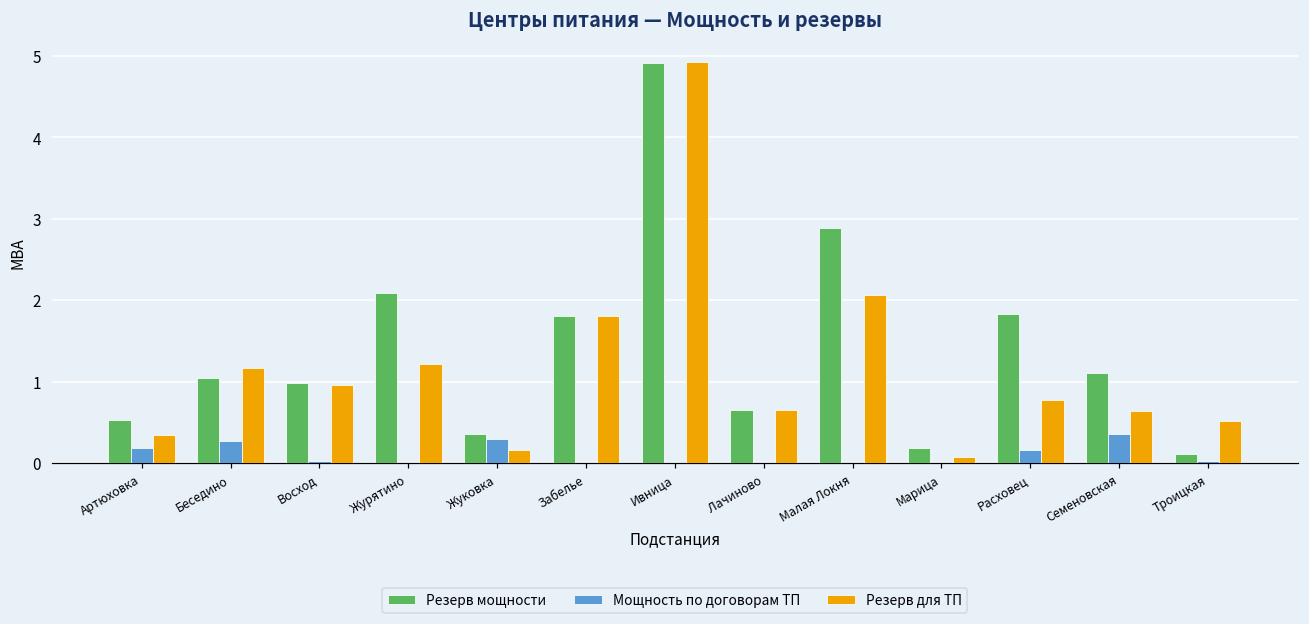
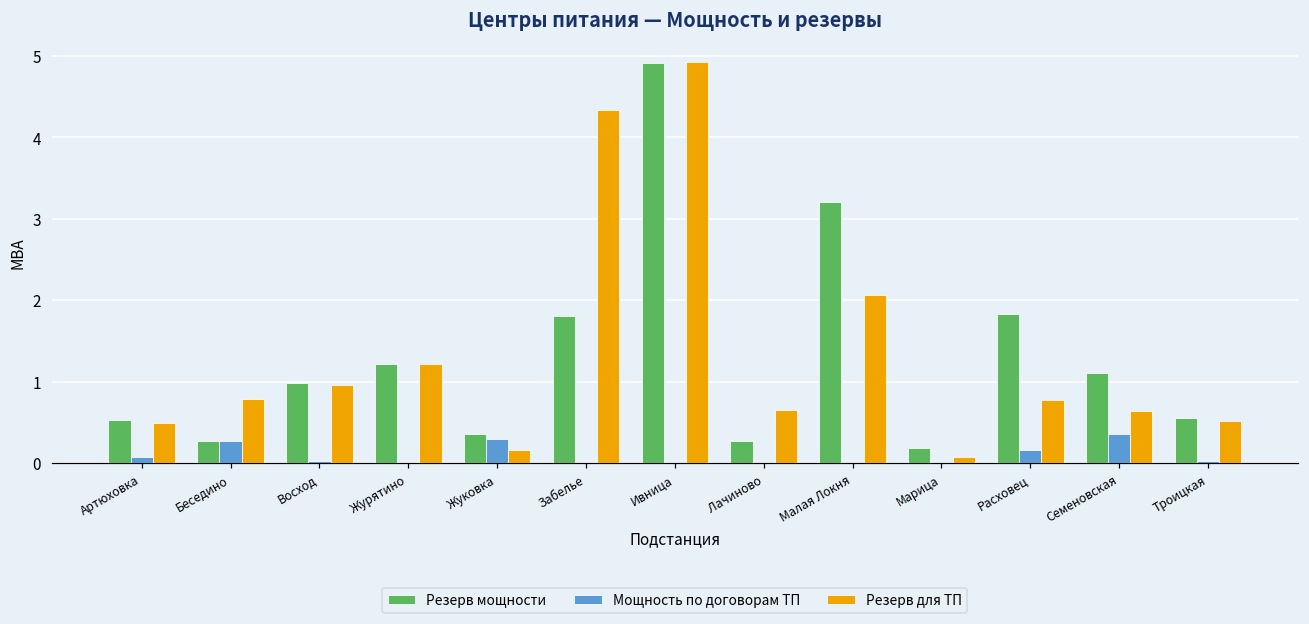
Мощность по договорам ТП, Артюховка: 0.2 -> 0.1
Резерв для ТП, Артюховка: 0.3 -> 0.5
Резерв мощности, Беседино: 1.0 -> 0.3
Резерв для ТП, Беседино: 1.2 -> 0.8
Резерв мощности, Журятино: 2.1 -> 1.2
Резерв для ТП, Забелье: 1.8 -> 4.3
Резерв мощности, Лачиново: 0.7 -> 0.3
Резерв мощности, Малая Локня: 2.9 -> 3.2
Резерв мощности, Троицкая: 0.1 -> 0.6
